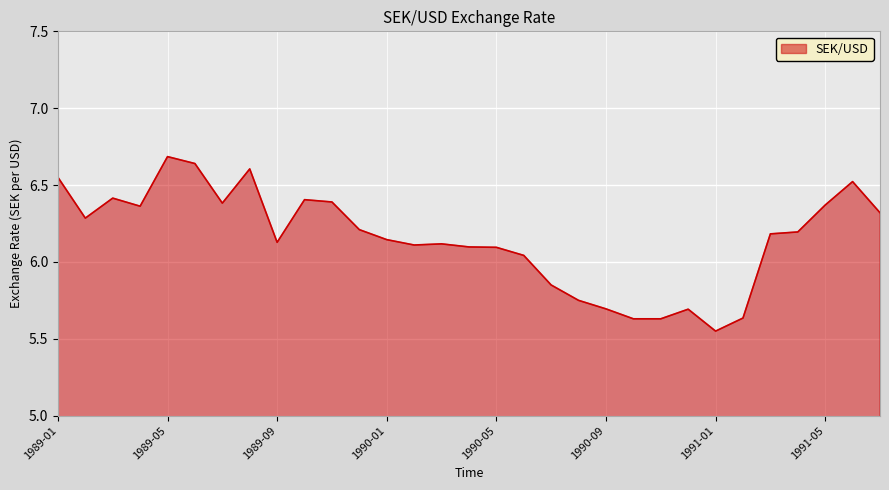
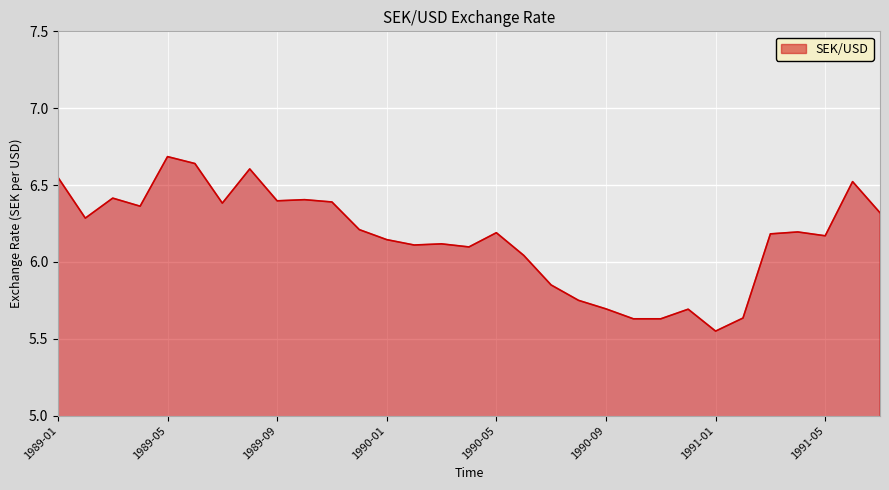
1989-09: 6.13 -> 6.40
1990-05: 6.10 -> 6.19
1991-05: 6.37 -> 6.17
